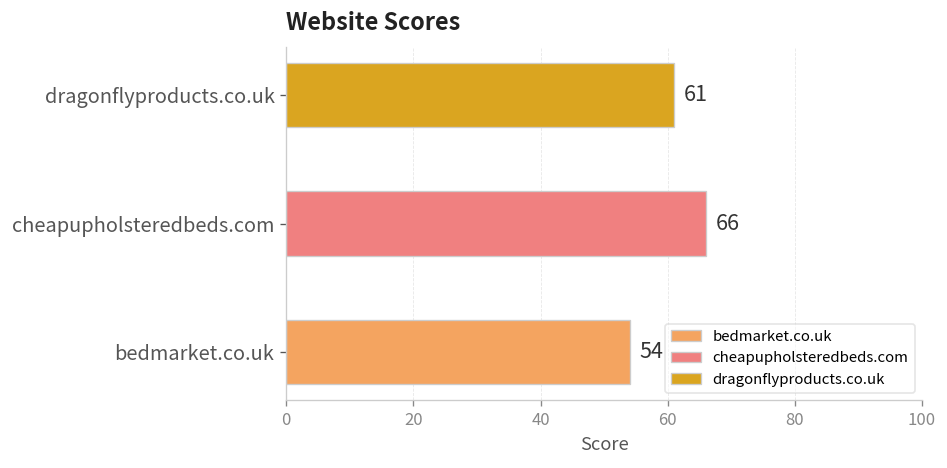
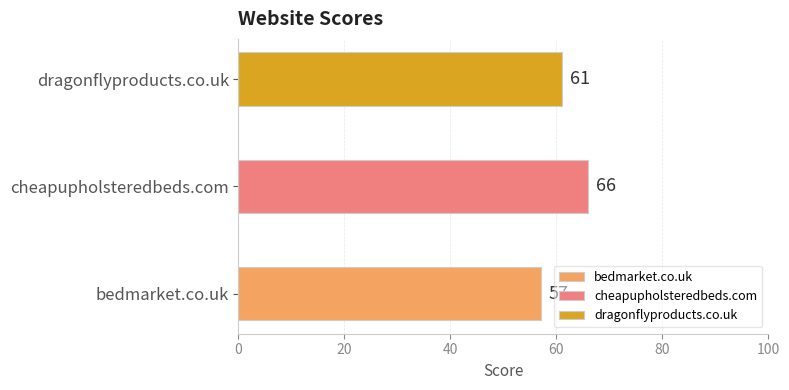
bedmarket.co.uk: 54 -> 57
